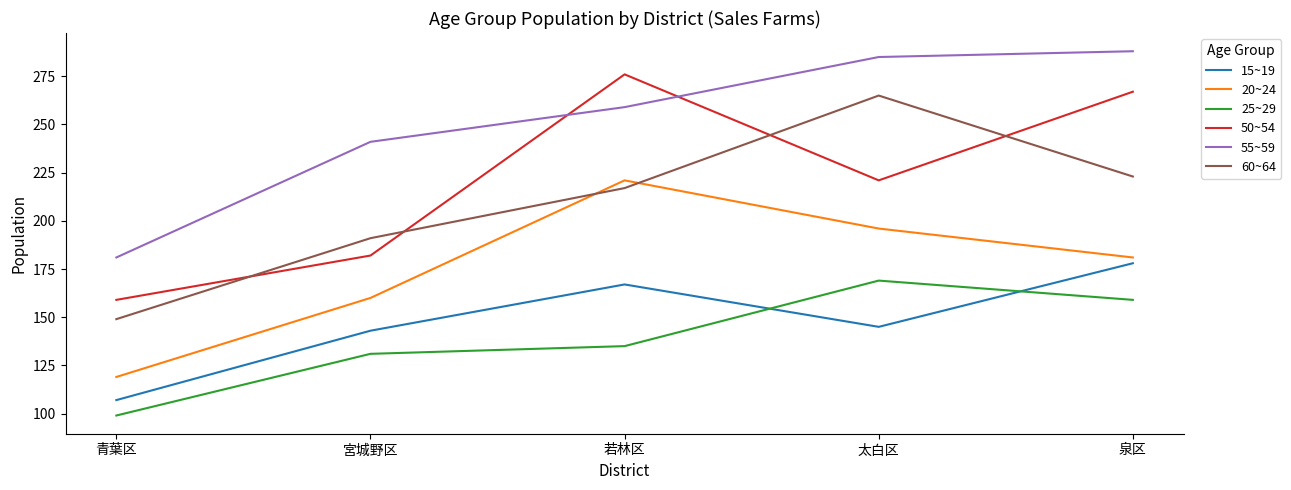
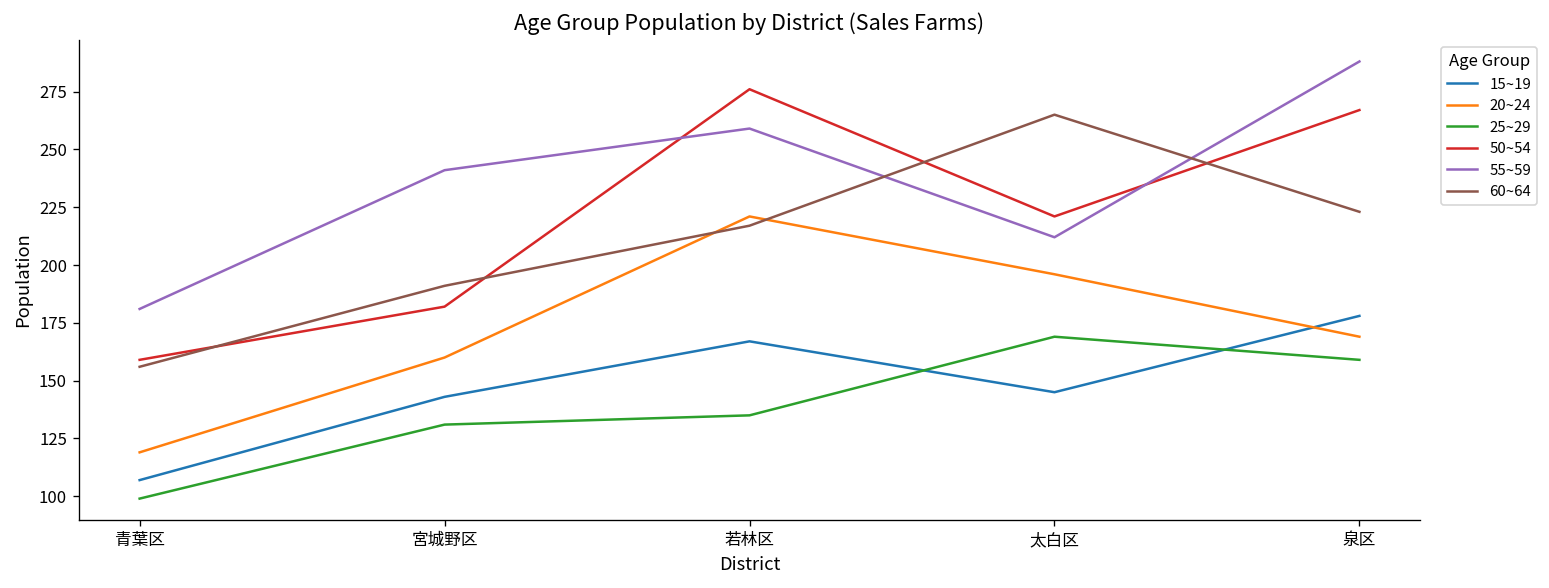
60~64, 青葉区: 149 -> 156
55~59, 太白区: 285 -> 212
20~24, 泉区: 181 -> 169
